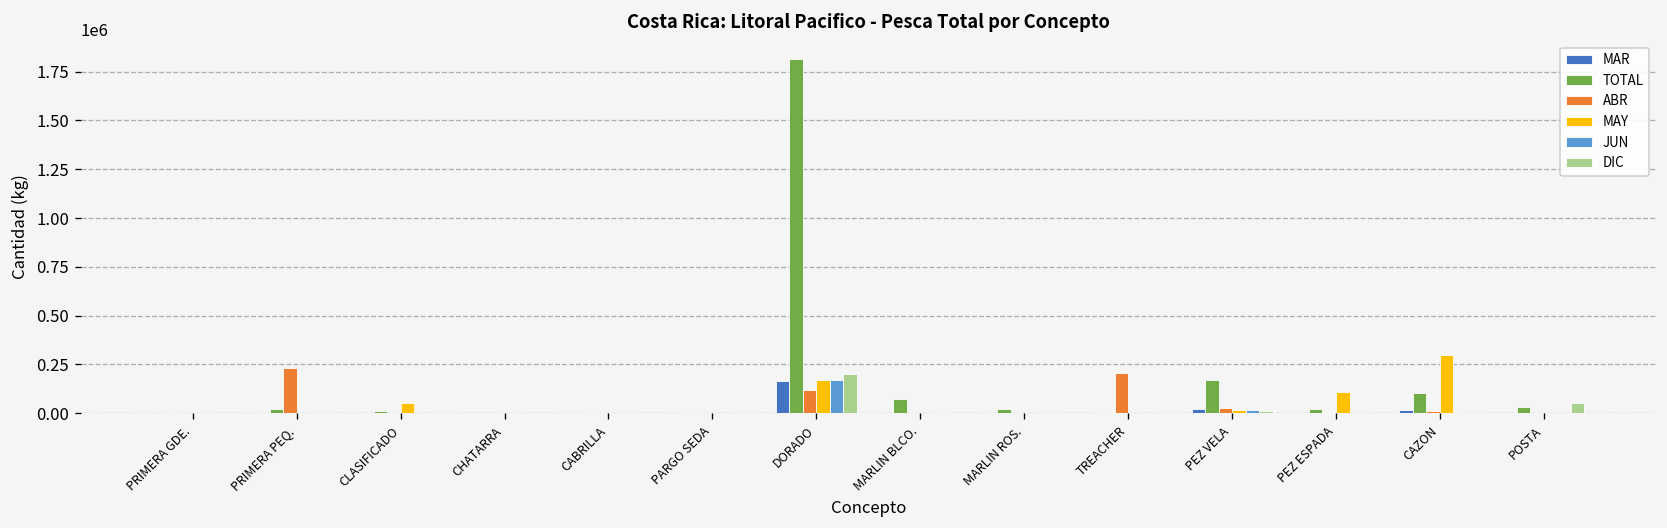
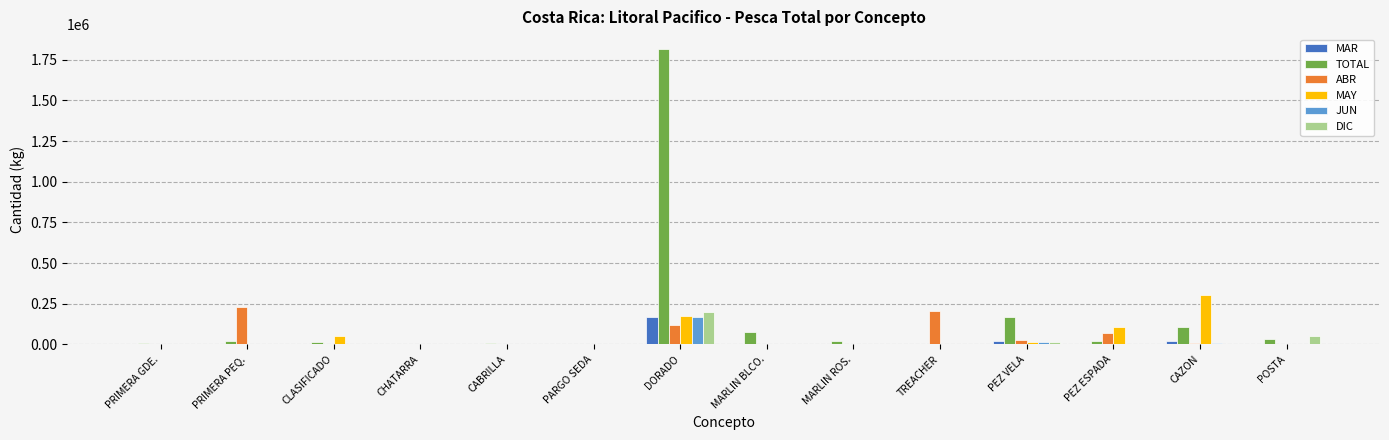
ABR, PEZ ESPADA: 10000 -> 70000
